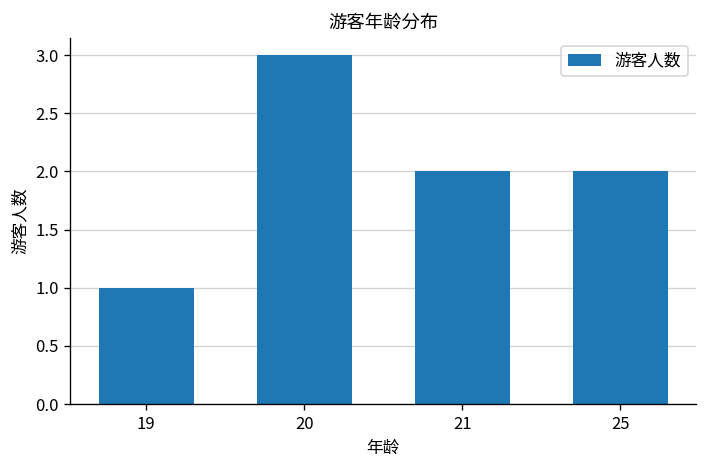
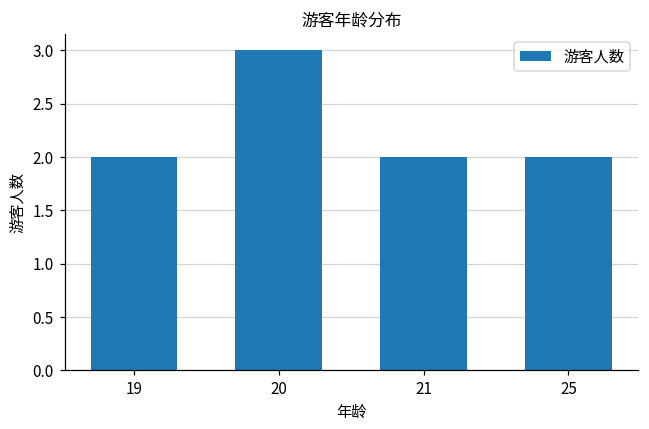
19: 1 -> 2
